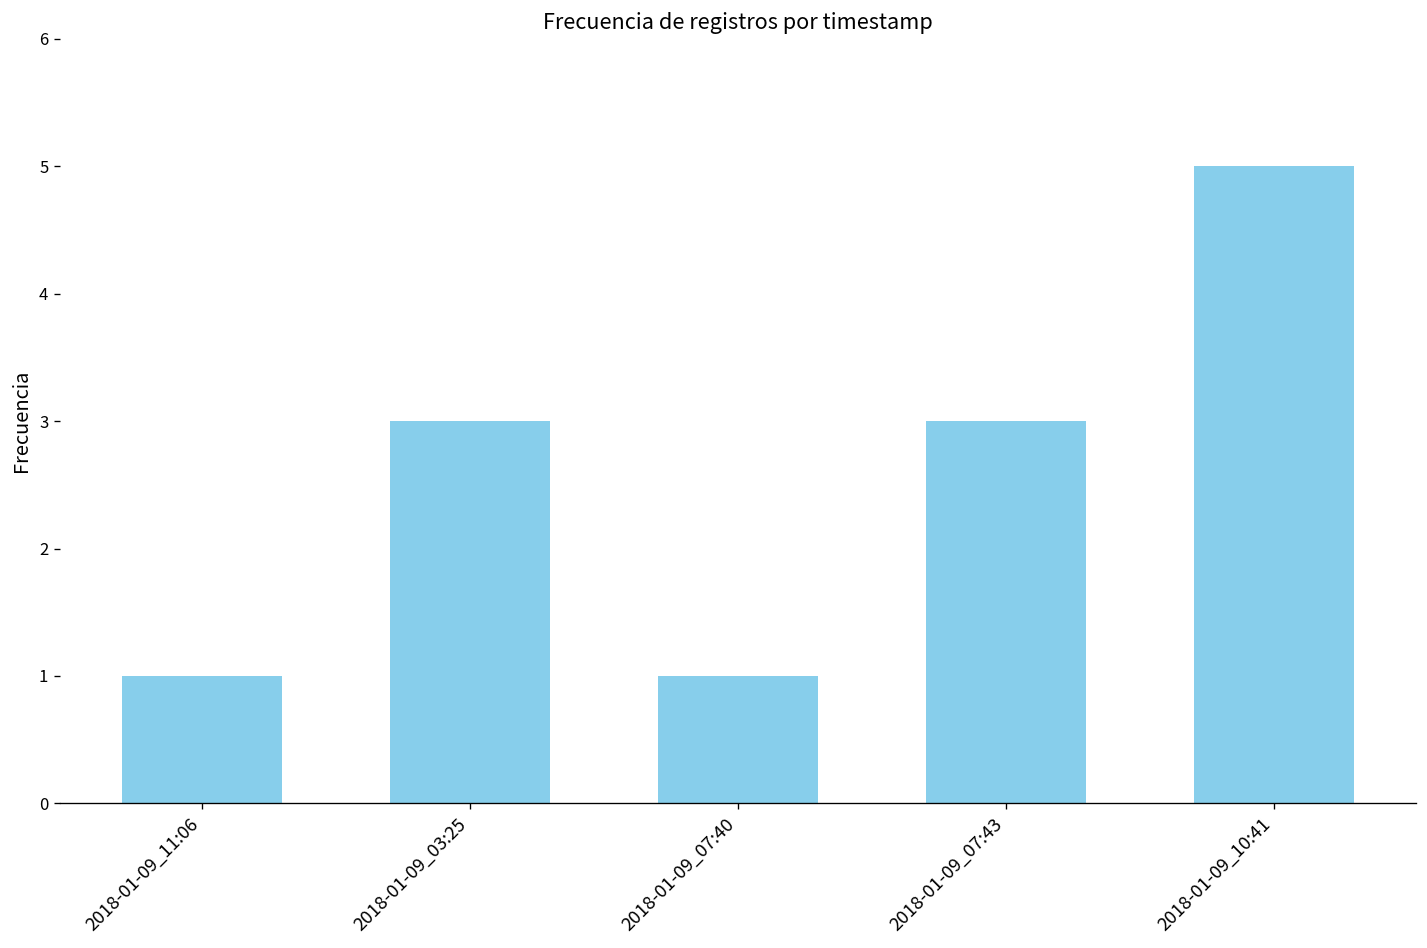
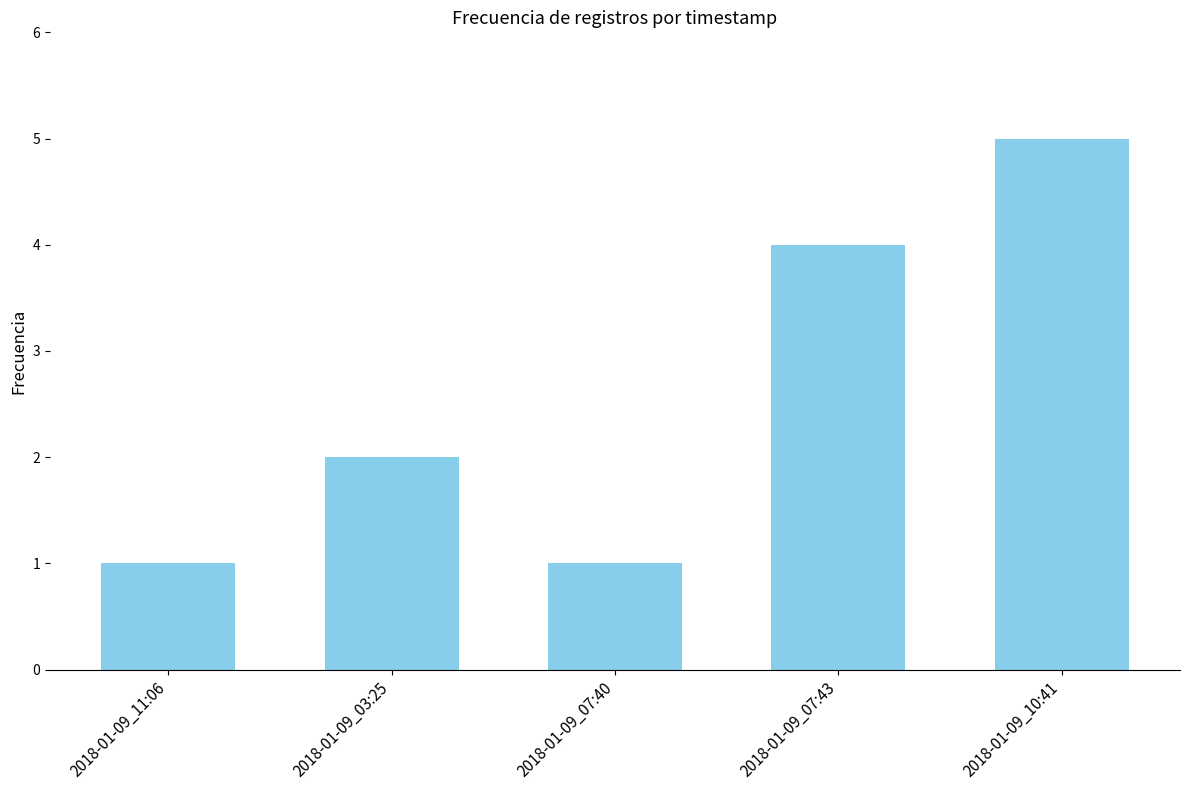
2018-01-09_03:25: 3 -> 2
2018-01-09_07:43: 3 -> 4
